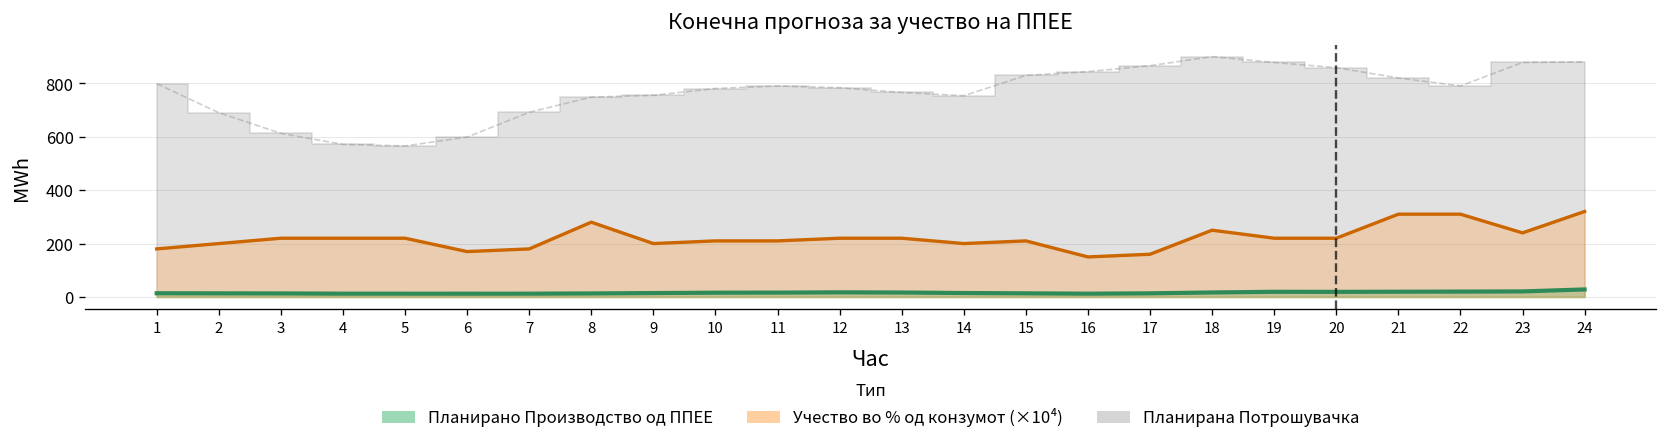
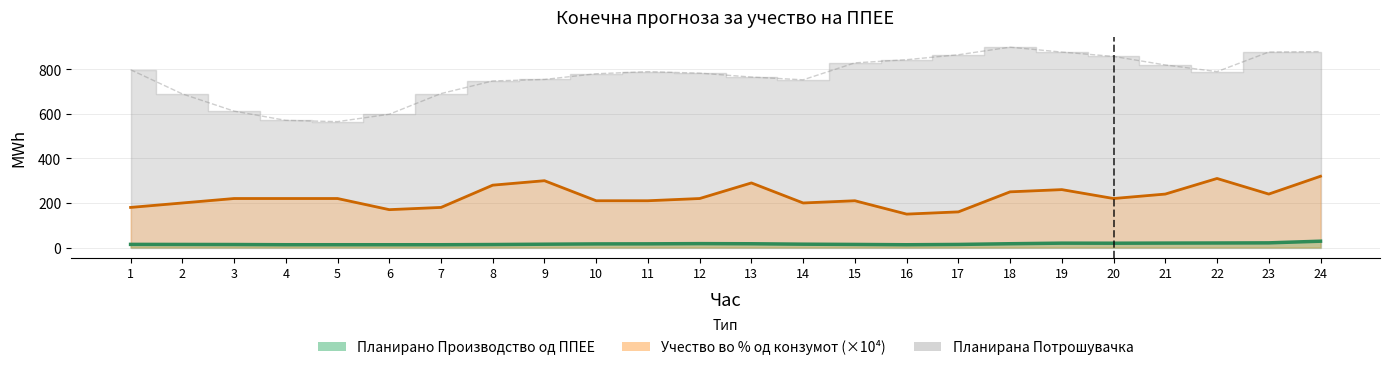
Учество во % од конзумот (×10⁴), 9: 200 -> 300
Учество во % од конзумот (×10⁴), 13: 220 -> 290
Учество во % од конзумот (×10⁴), 19: 220 -> 260
Учество во % од конзумот (×10⁴), 21: 310 -> 240
